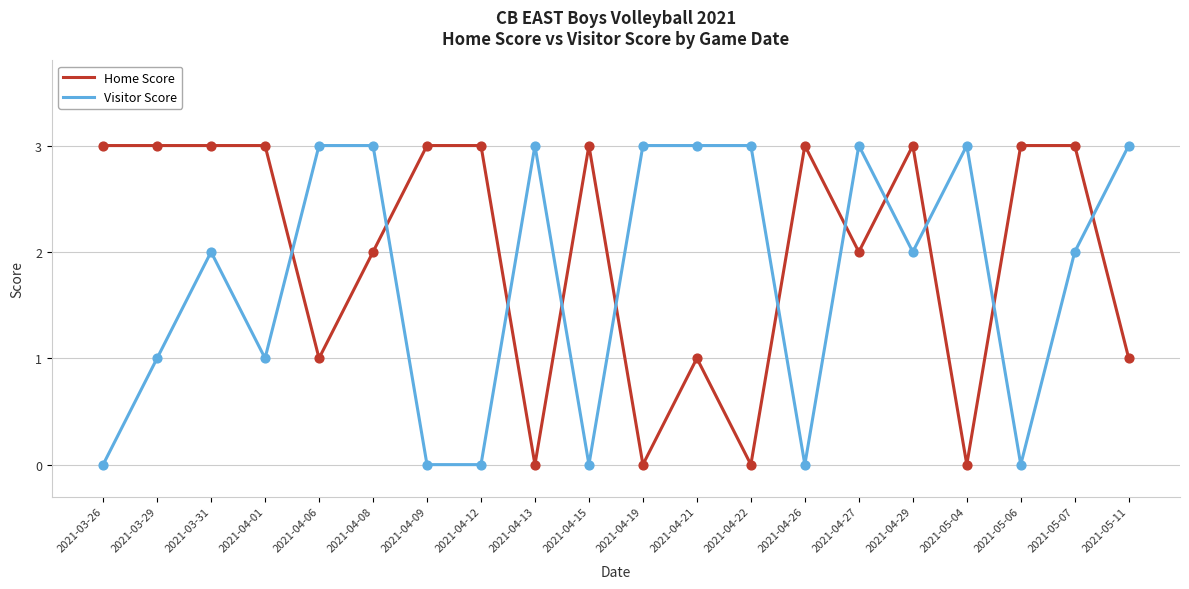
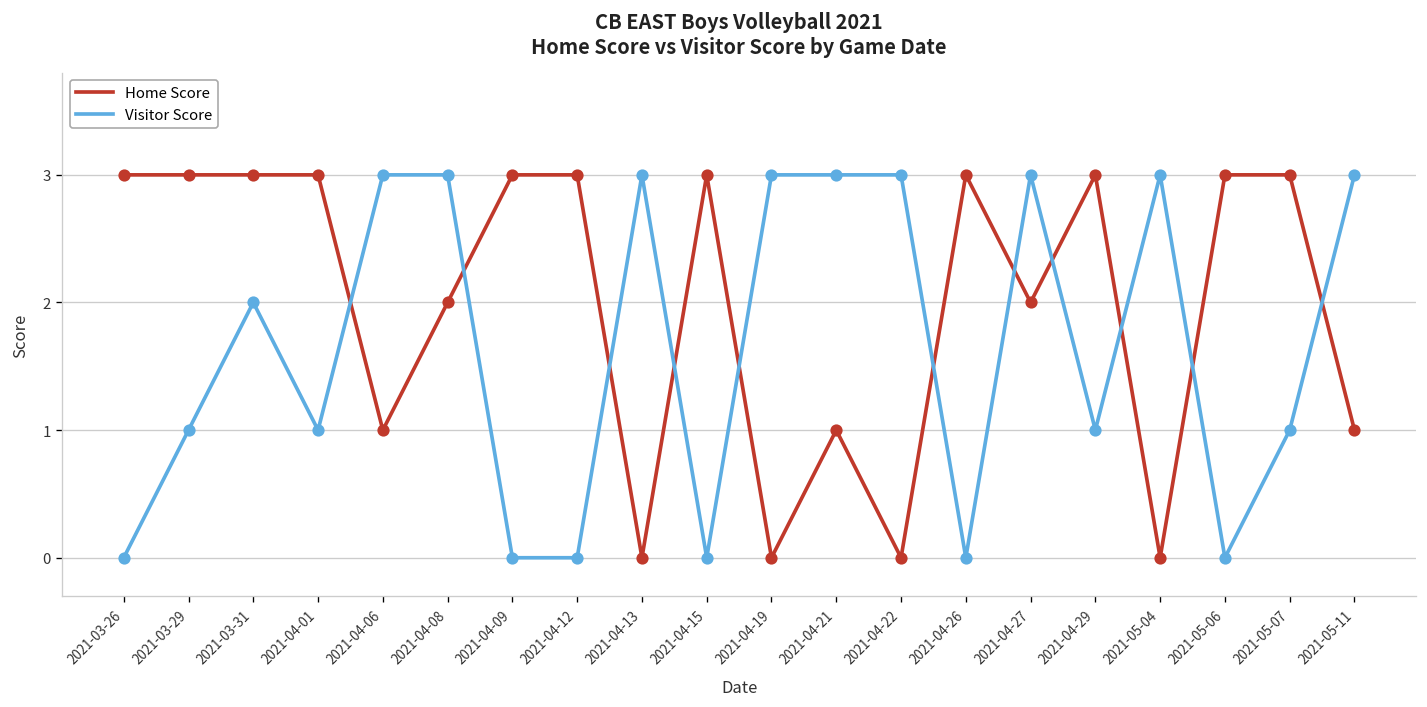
Visitor Score, 2021-04-29: 2 -> 1
Visitor Score, 2021-05-07: 2 -> 1
